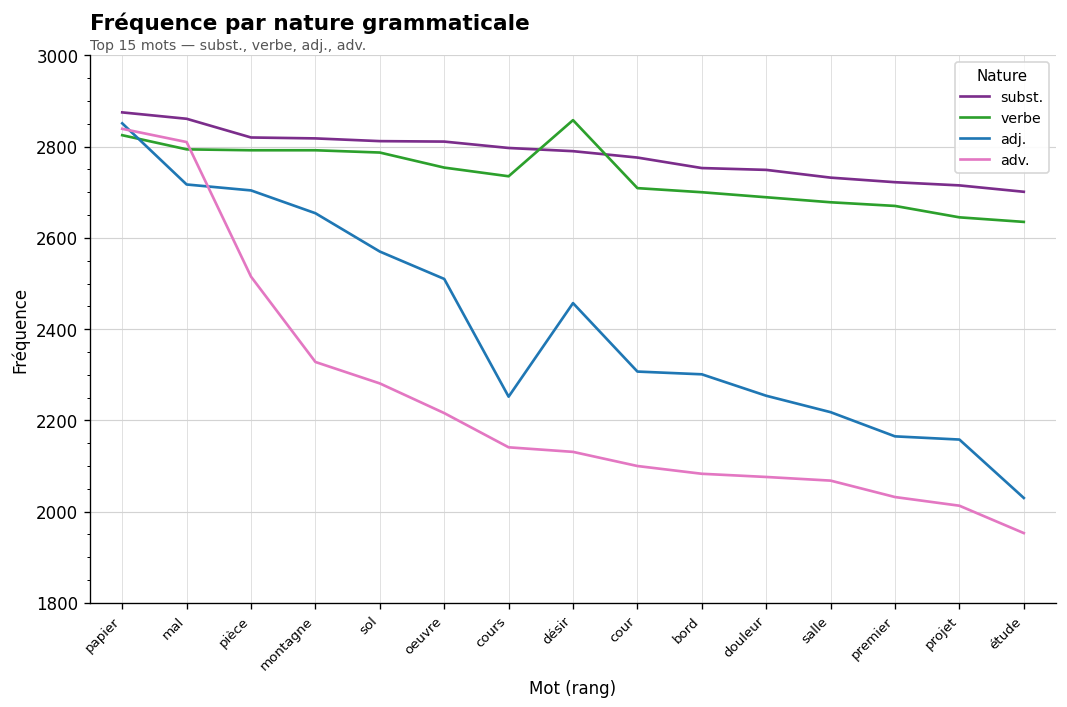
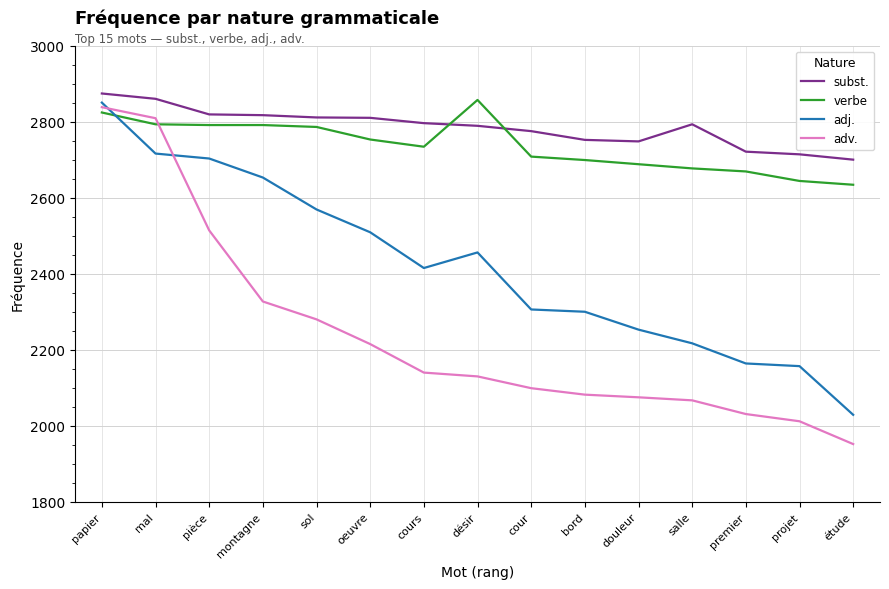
adj., cours: 2250 -> 2420
subst., salle: 2730 -> 2790
